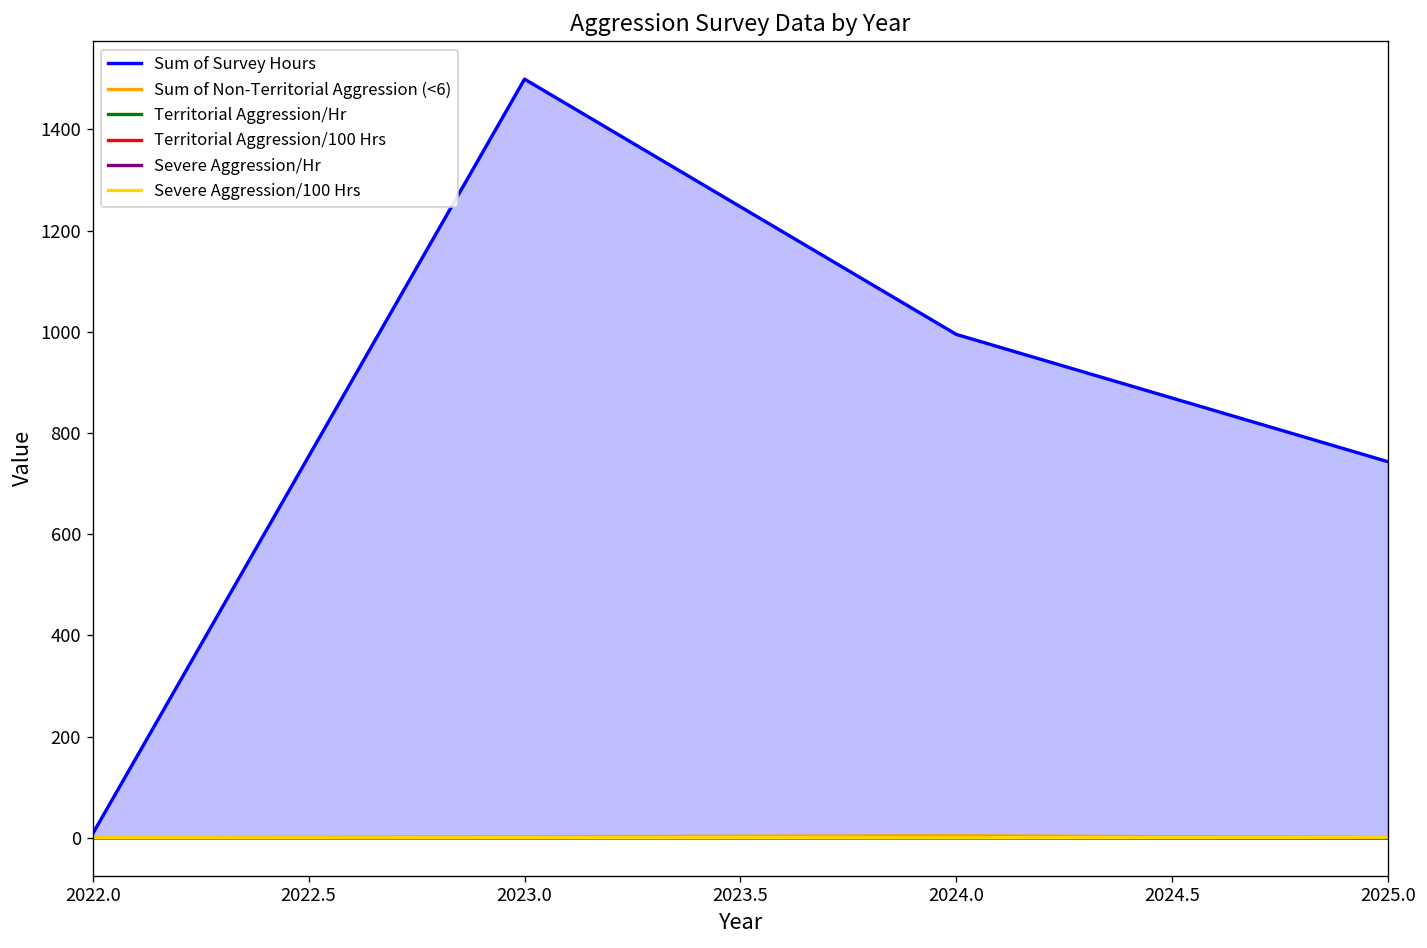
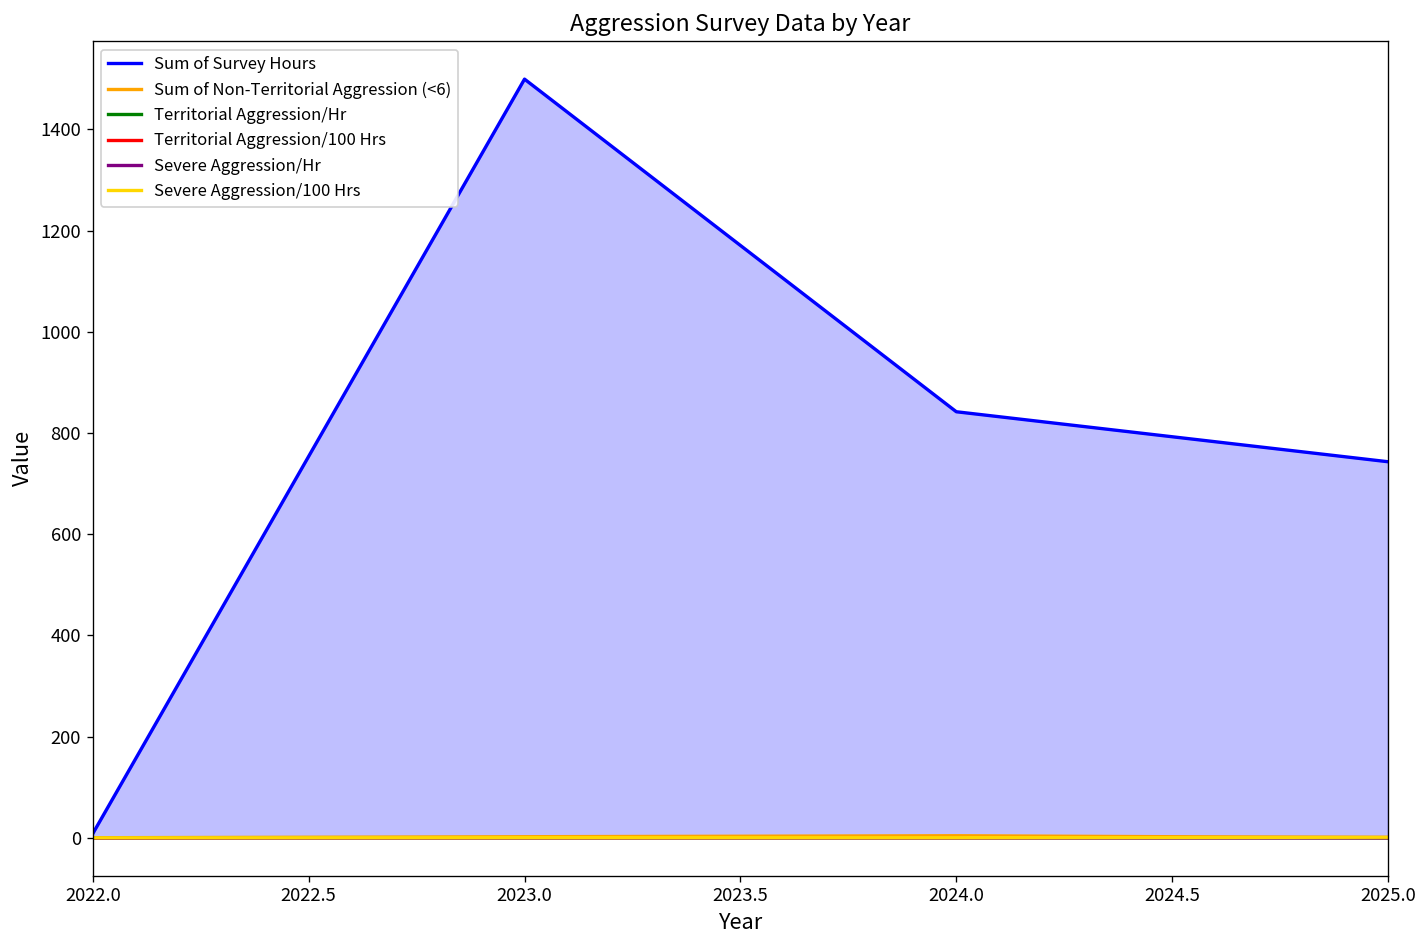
Sum of Survey Hours, 2024.0: 990 -> 840
